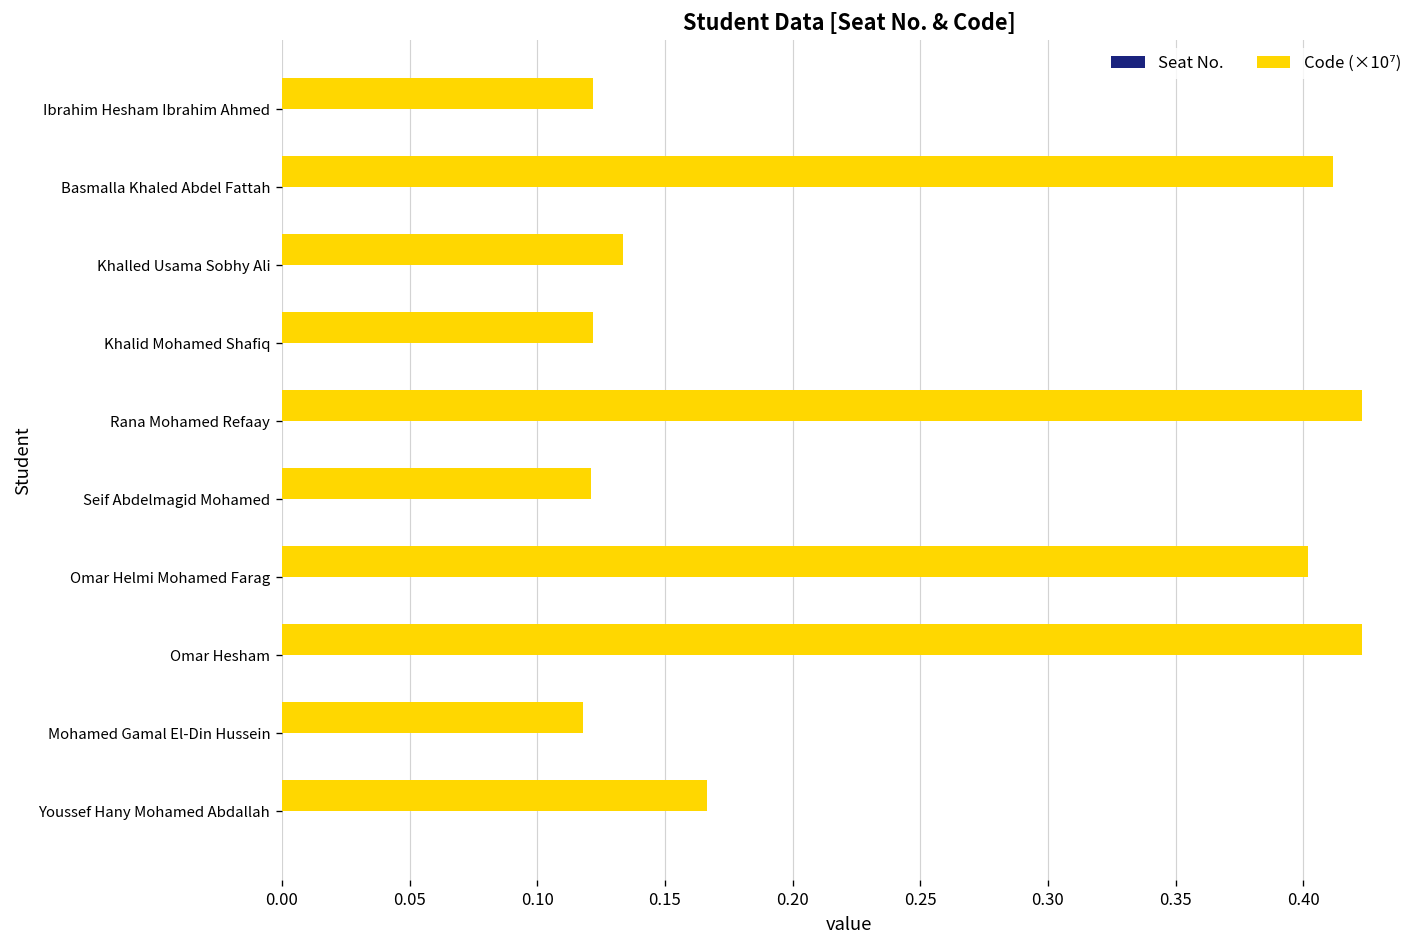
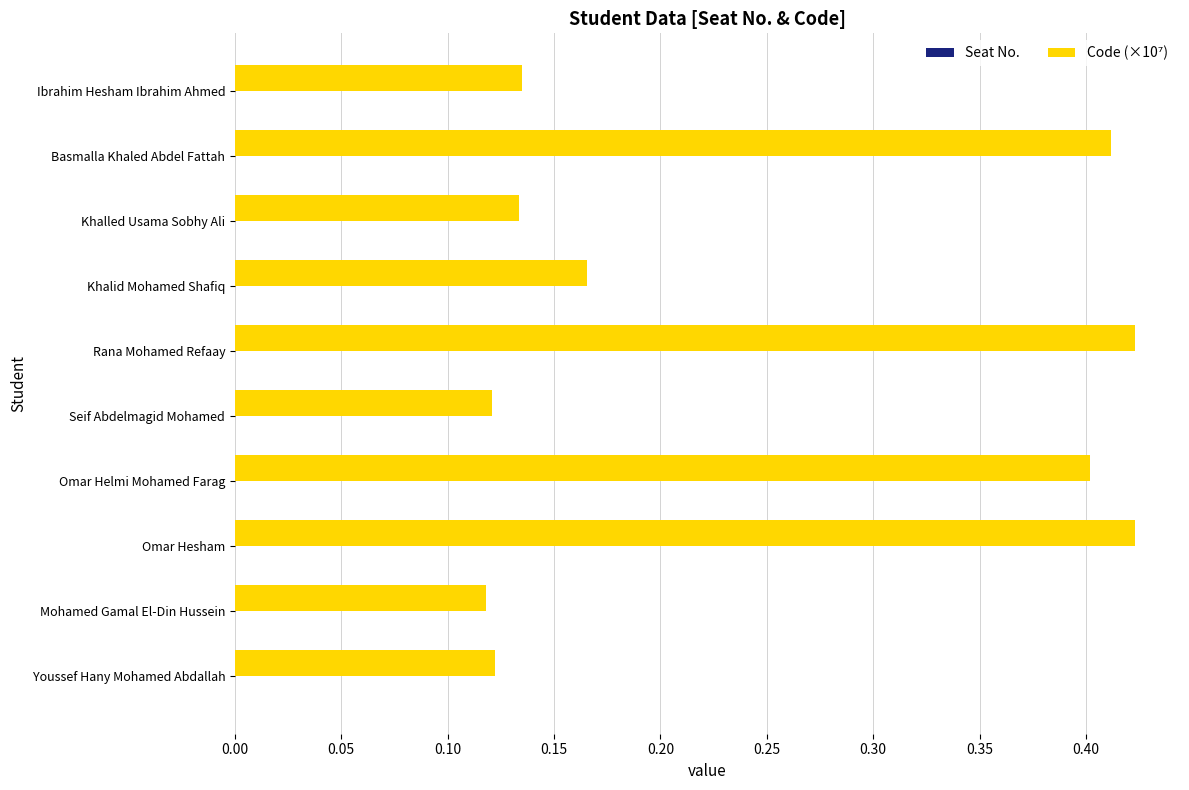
Code (×10⁷), Ibrahim Hesham Ibrahim Ahmed: 0.122 -> 0.135
Code (×10⁷), Khalid Mohamed Shafiq: 0.122 -> 0.165
Code (×10⁷), Youssef Hany Mohamed Abdallah: 0.166 -> 0.122
